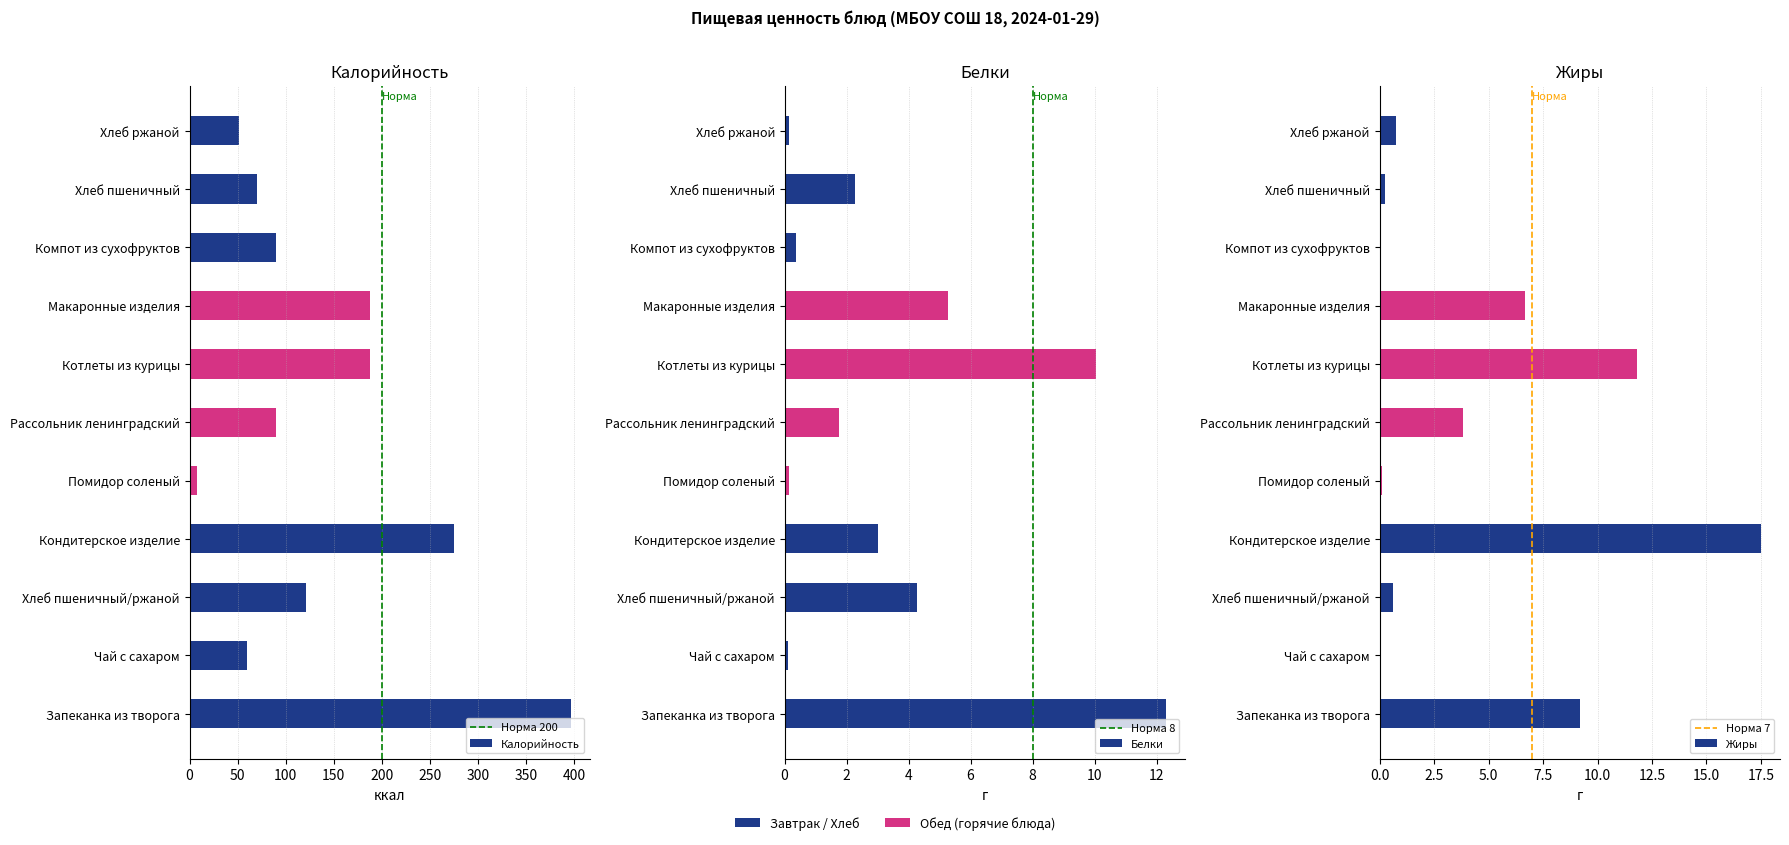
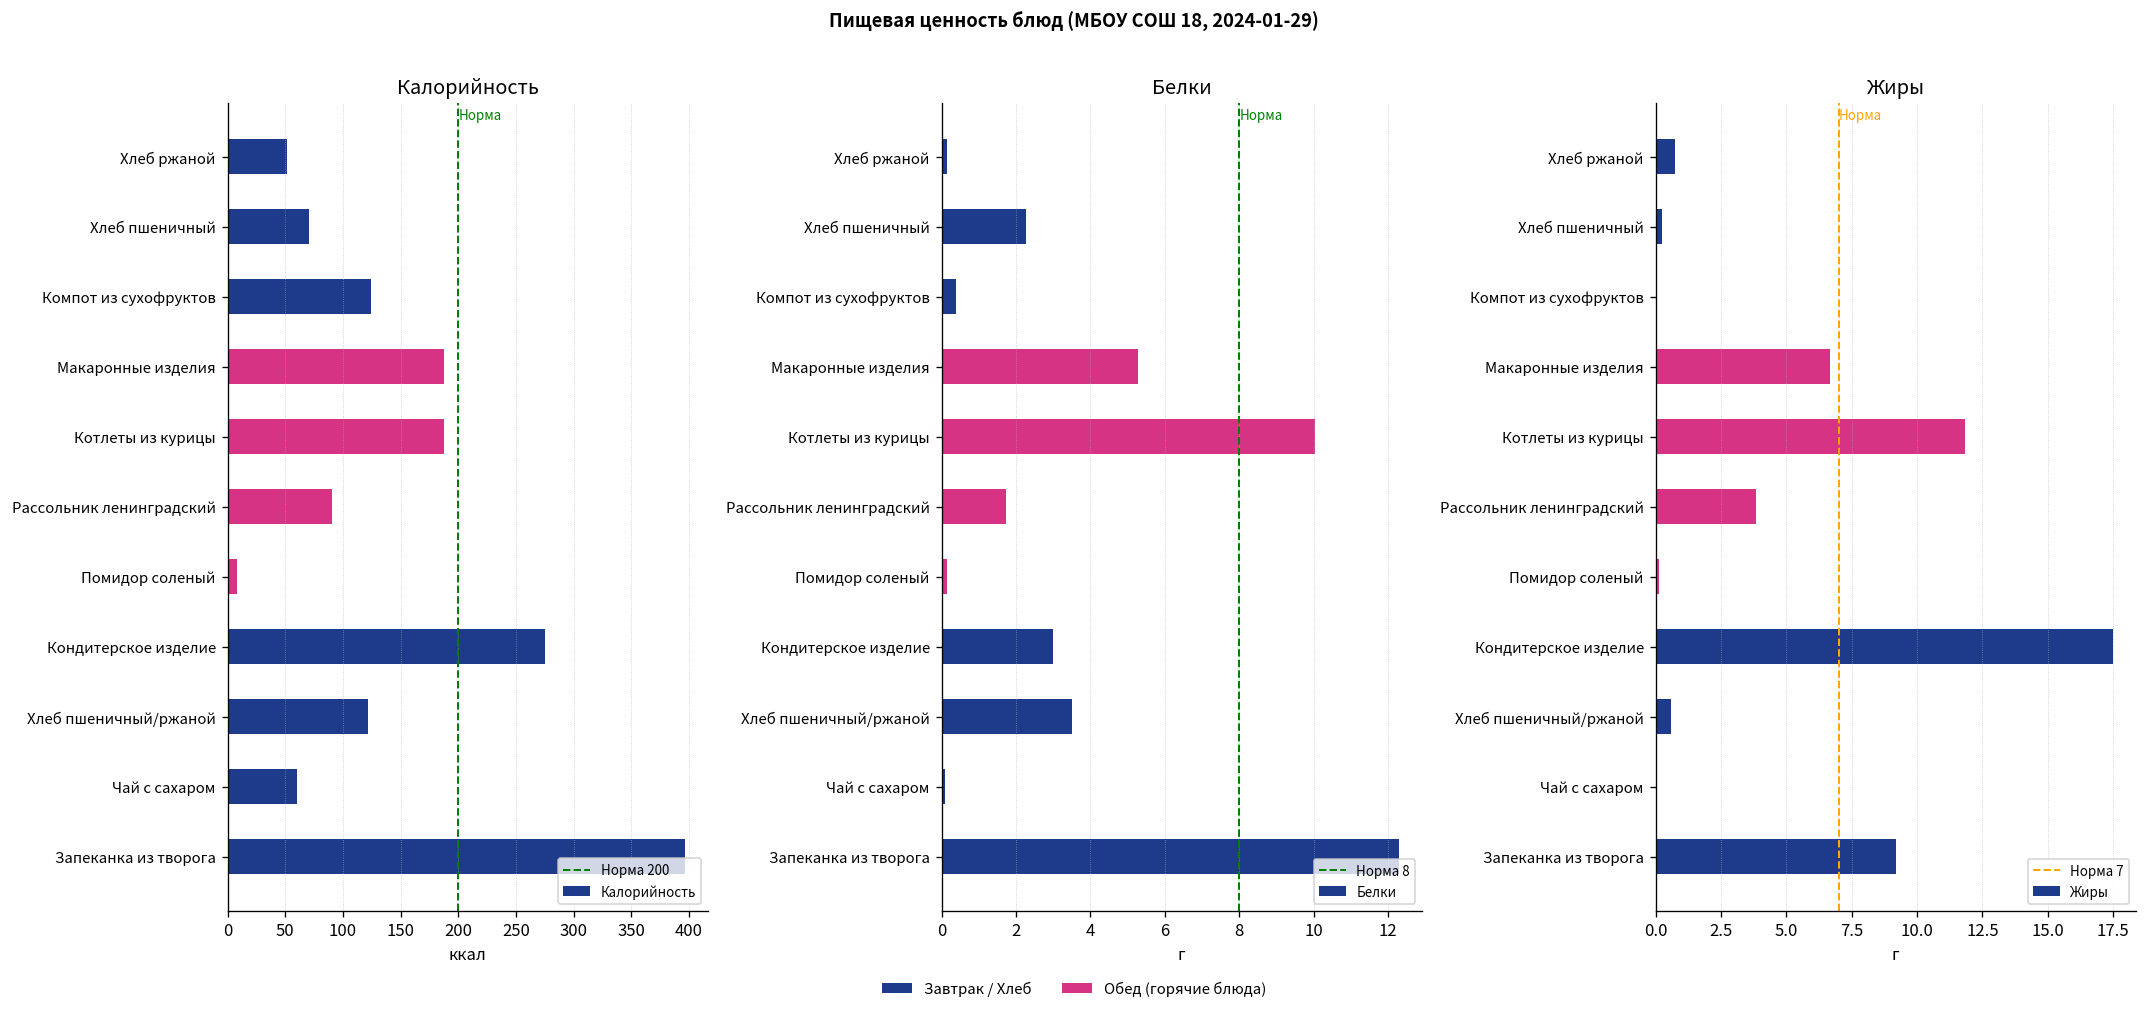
Калорийность, Компот из сухофруктов: 90 -> 120
Белки, Хлеб пшеничный/ржаной: 4.3 -> 3.5
